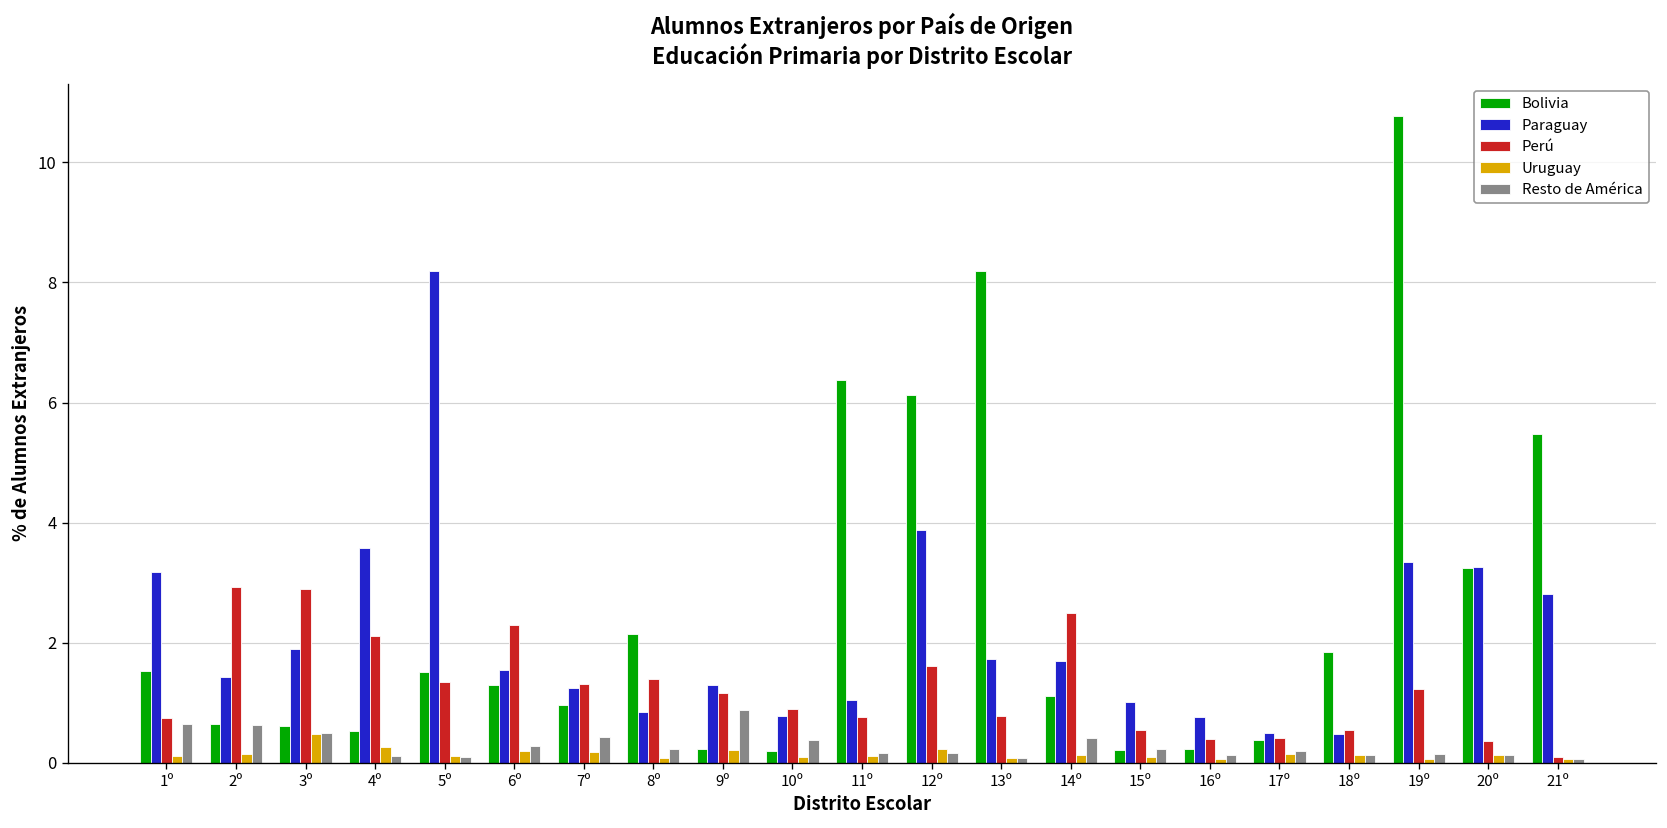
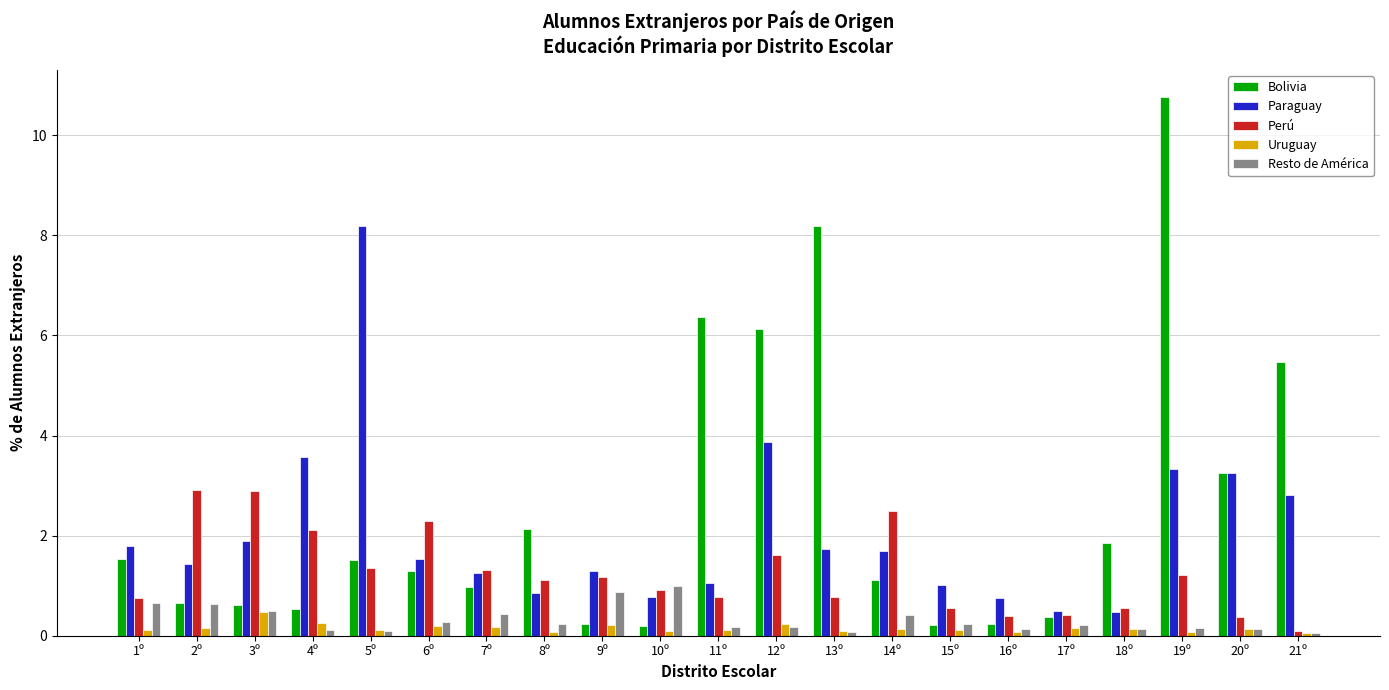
Paraguay, 1º: 3.2 -> 1.8
Perú, 8º: 1.4 -> 1.1
Resto de América, 10º: 0.4 -> 1.0
